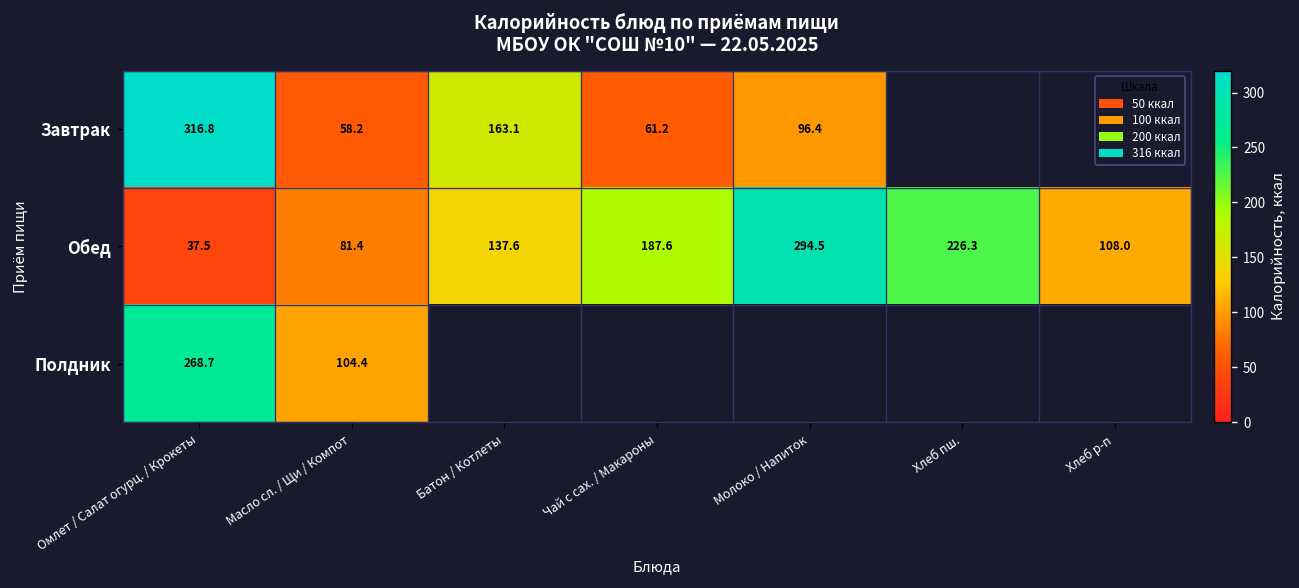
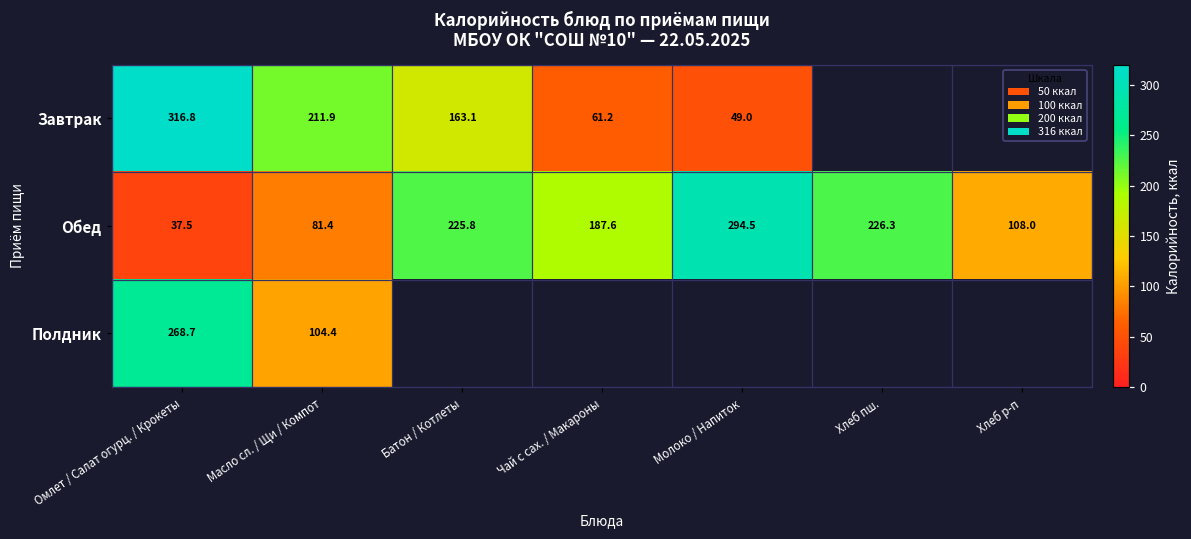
Завтрак, Масло сл. / Щи / Компот: 58.2 -> 211.9
Завтрак, Молоко / Напиток: 96.4 -> 49.0
Обед, Батон / Котлеты: 137.6 -> 225.8
